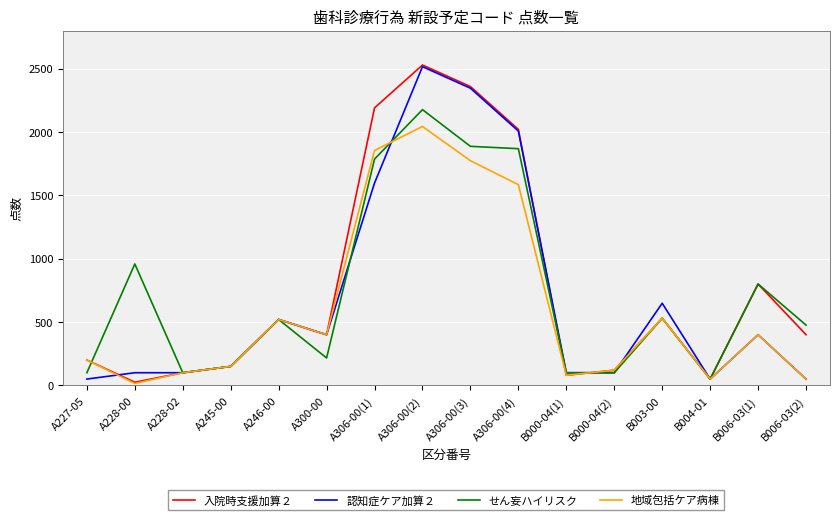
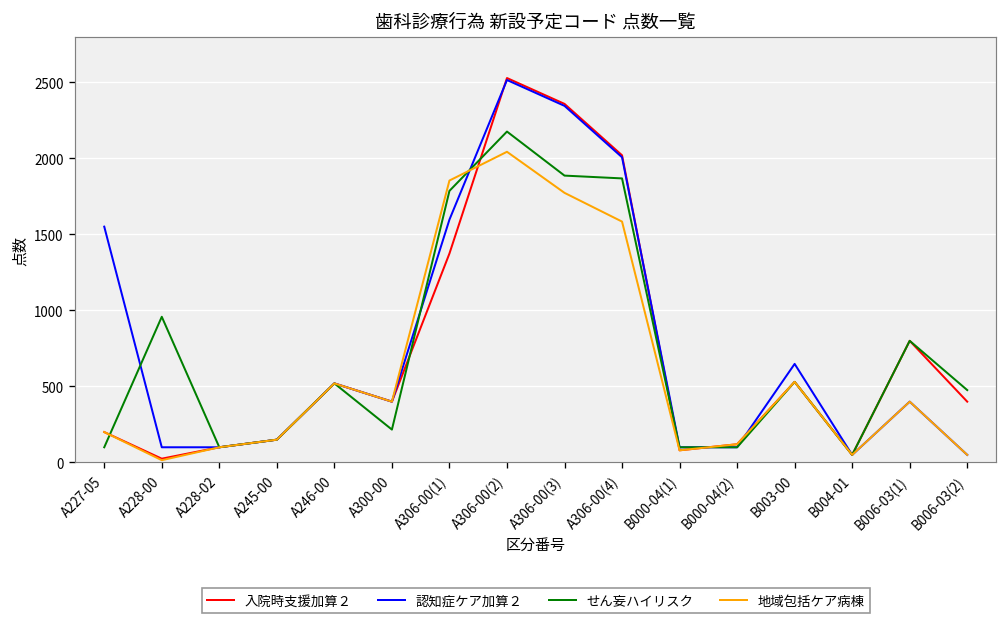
認知症ケア加算２, A227-05: 50 -> 1550
入院時支援加算２, A306-00(1): 2190 -> 1370
